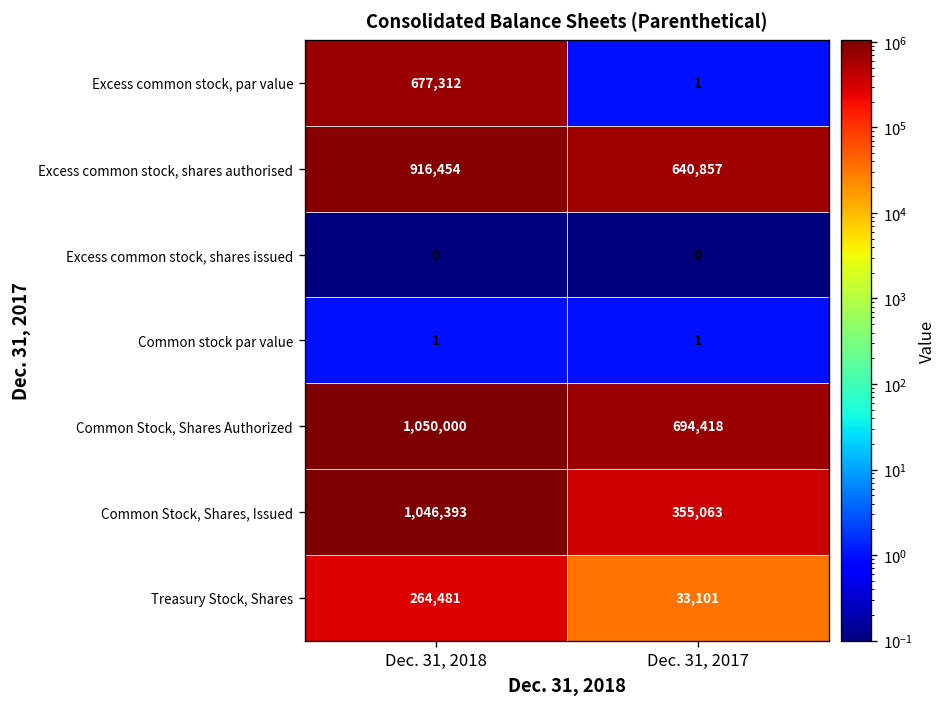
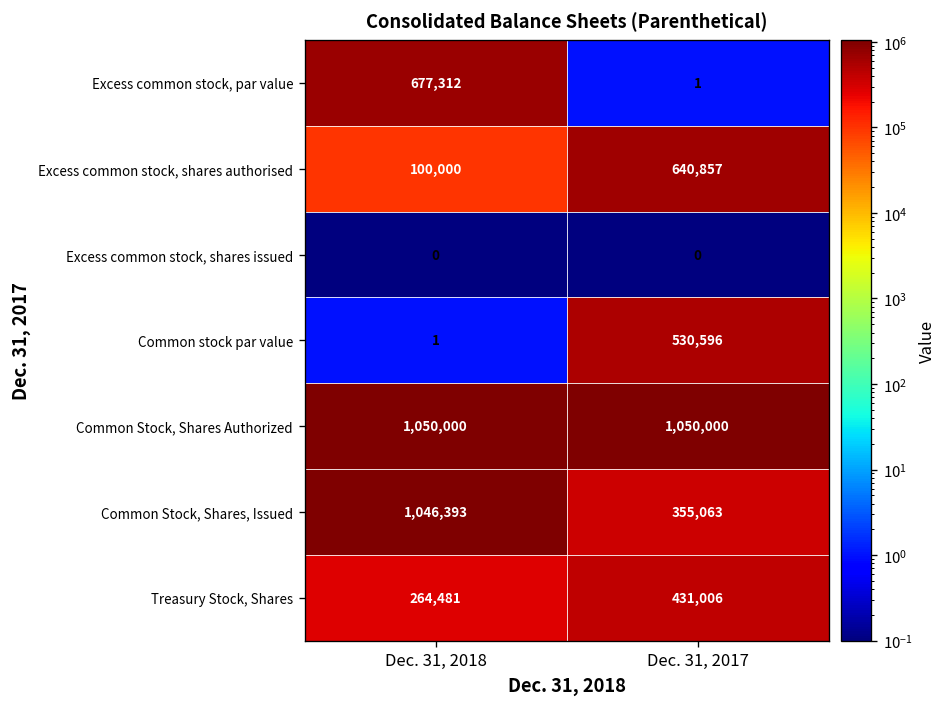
Excess common stock, shares authorised, Dec. 31, 2018: 916,454 -> 100,000
Common stock par value, Dec. 31, 2017: 1 -> 530,596
Common Stock, Shares Authorized, Dec. 31, 2017: 694,418 -> 1,050,000
Treasury Stock, Shares, Dec. 31, 2017: 33,101 -> 431,006
